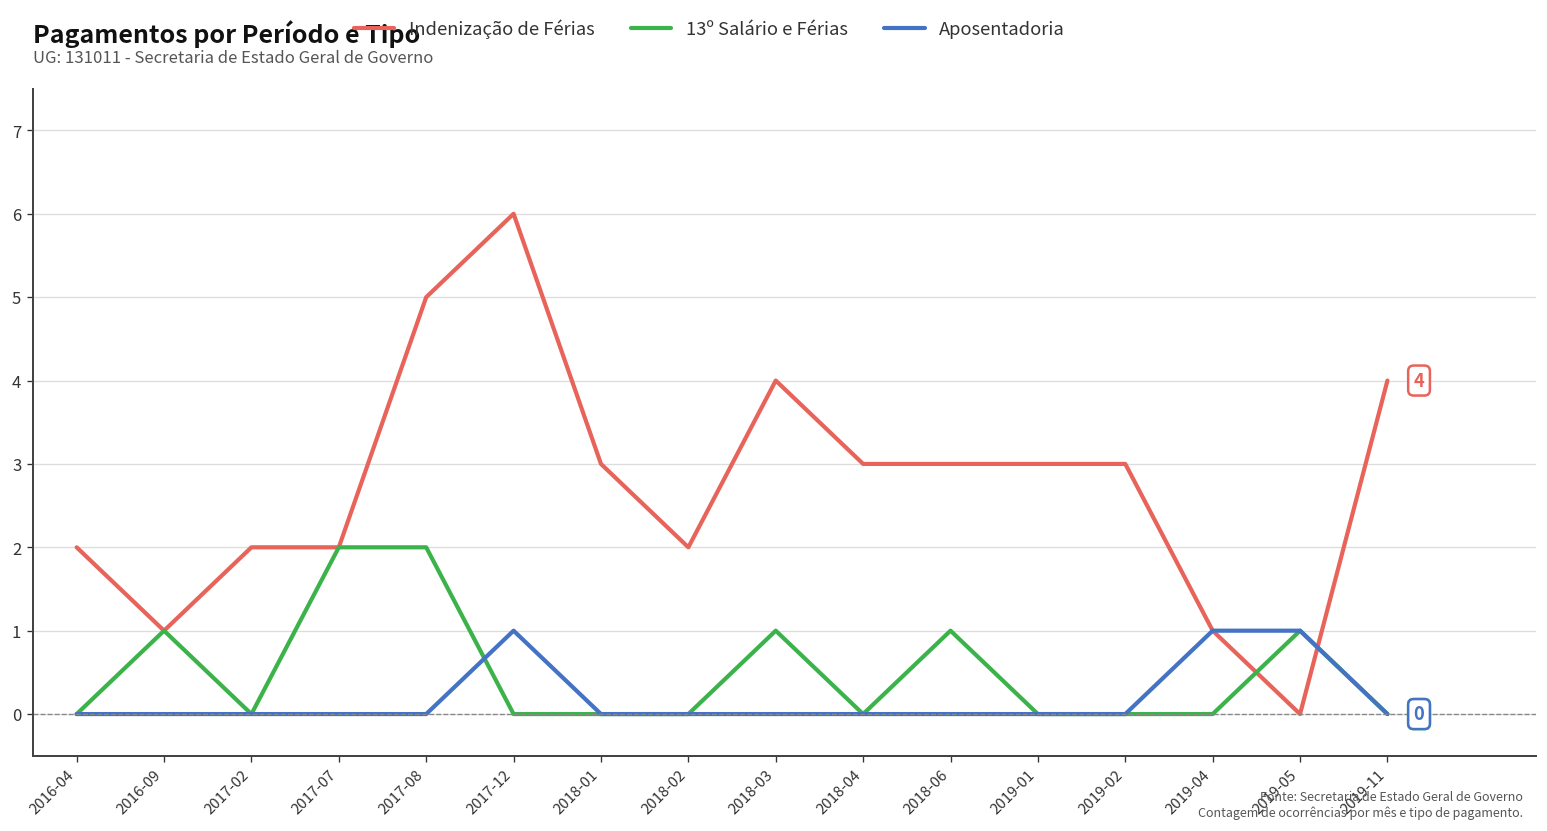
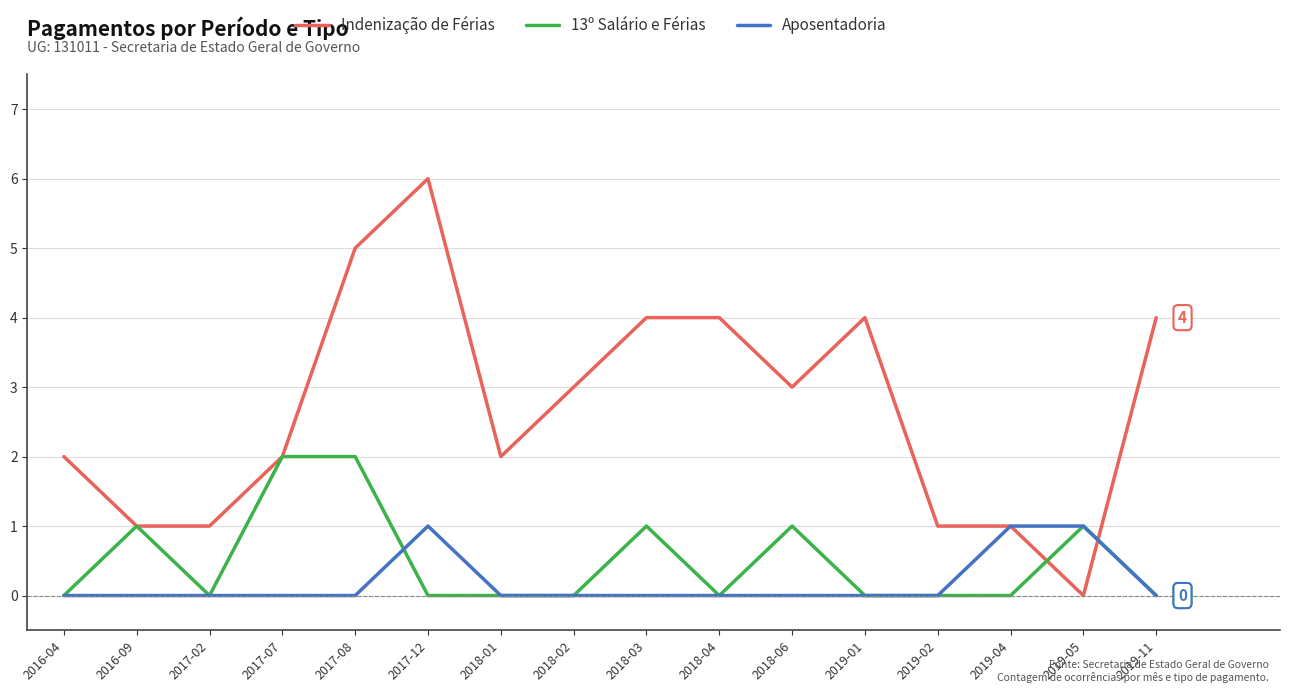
Indenização de Férias, 2017-02: 2 -> 1
Indenização de Férias, 2018-01: 3 -> 2
Indenização de Férias, 2018-02: 2 -> 3
Indenização de Férias, 2018-04: 3 -> 4
Indenização de Férias, 2019-01: 3 -> 4
Indenização de Férias, 2019-02: 3 -> 1
